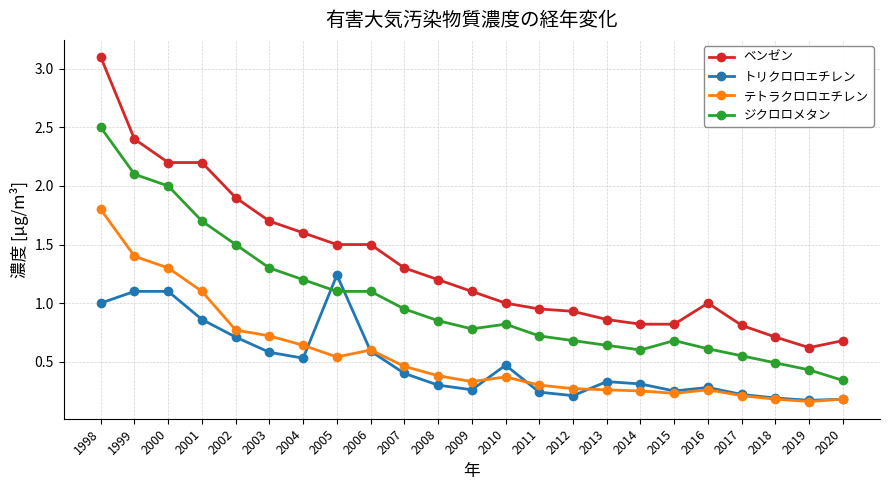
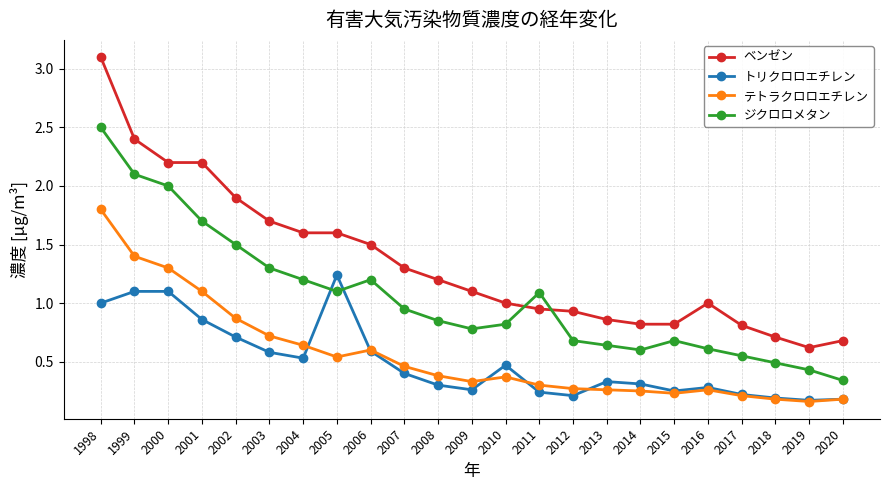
テトラクロロエチレン, 2002: 0.77 -> 0.87
ベンゼン, 2005: 1.5 -> 1.6
ジクロロメタン, 2006: 1.1 -> 1.2
ジクロロメタン, 2011: 0.72 -> 1.09
